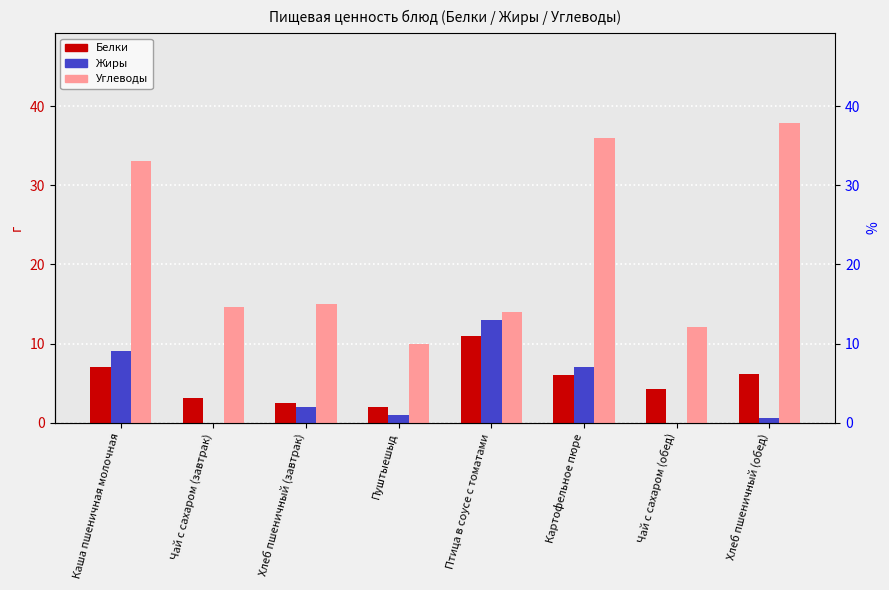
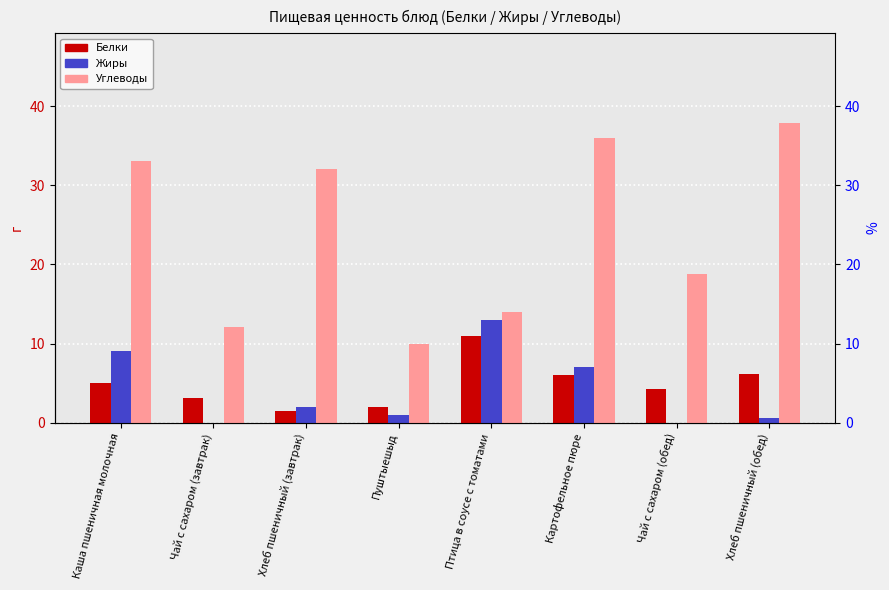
Белки, Каша пшеничная молочная: 7 -> 5
Углеводы, Чай с сахаром (завтрак): 15 -> 12
Белки, Хлеб пшеничный (завтрак): 2 -> 1
Углеводы, Хлеб пшеничный (завтрак): 15 -> 32
Углеводы, Чай с сахаром (обед): 12 -> 19
